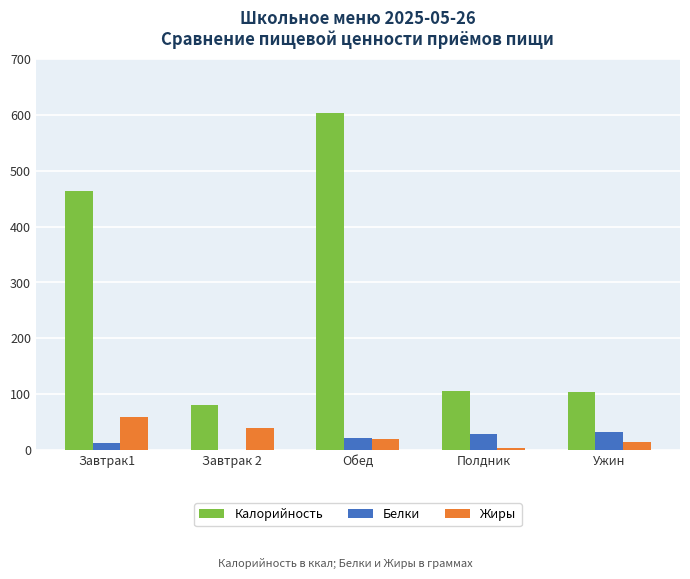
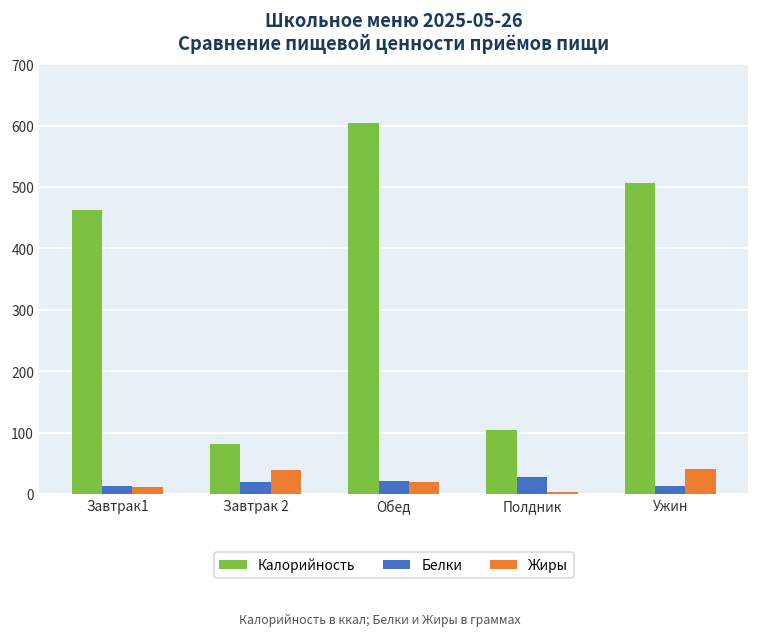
Жиры, Завтрак1: 60 -> 10
Белки, Завтрак 2: 0 -> 20
Калорийность, Ужин: 100 -> 510
Белки, Ужин: 30 -> 10
Жиры, Ужин: 10 -> 40
